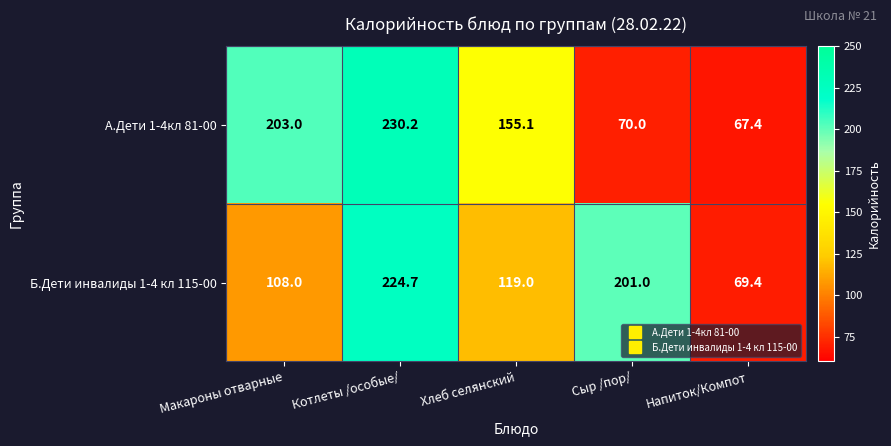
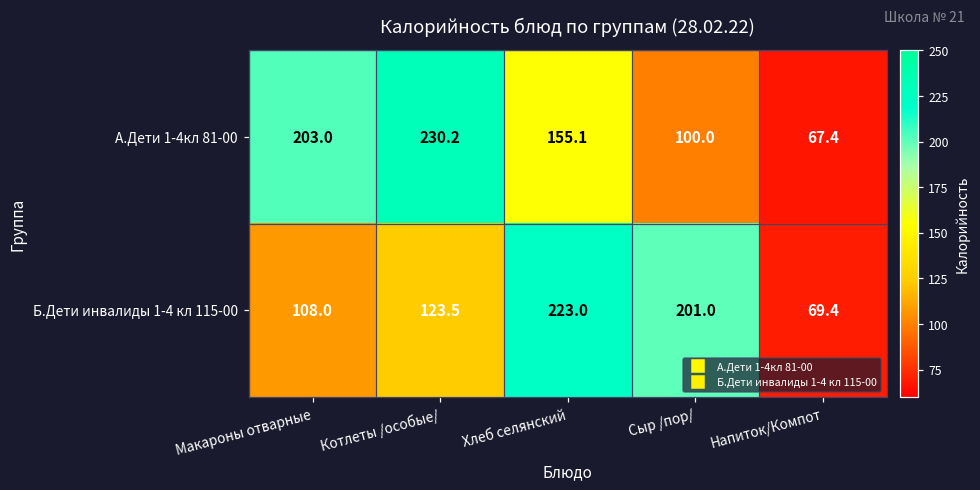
А.Дети 1-4кл 81-00, Сыр /пор/: 70.0 -> 100.0
Б.Дети инвалиды 1-4 кл 115-00, Котлеты /особые/: 224.7 -> 123.5
Б.Дети инвалиды 1-4 кл 115-00, Хлеб селянский: 119.0 -> 223.0
